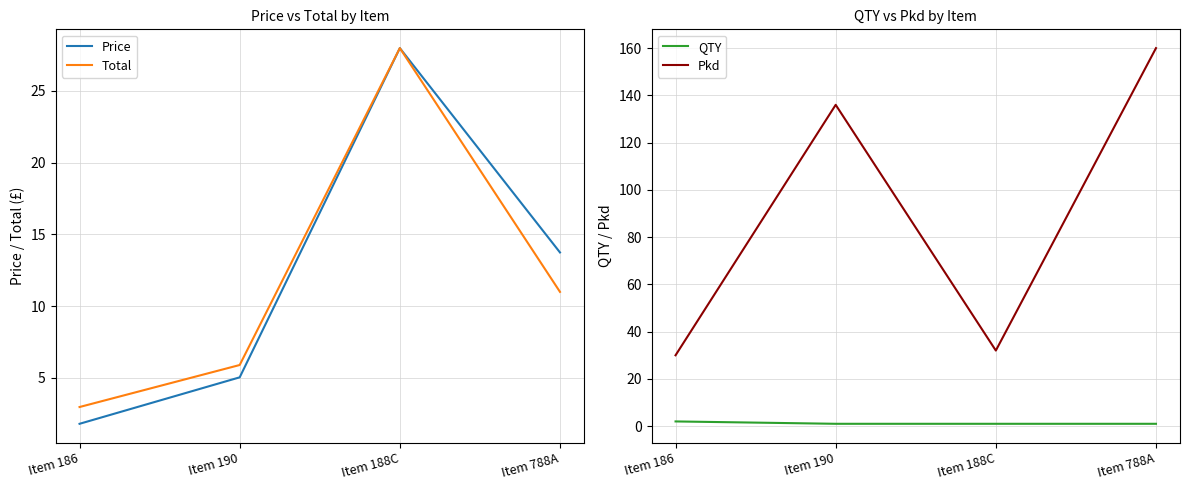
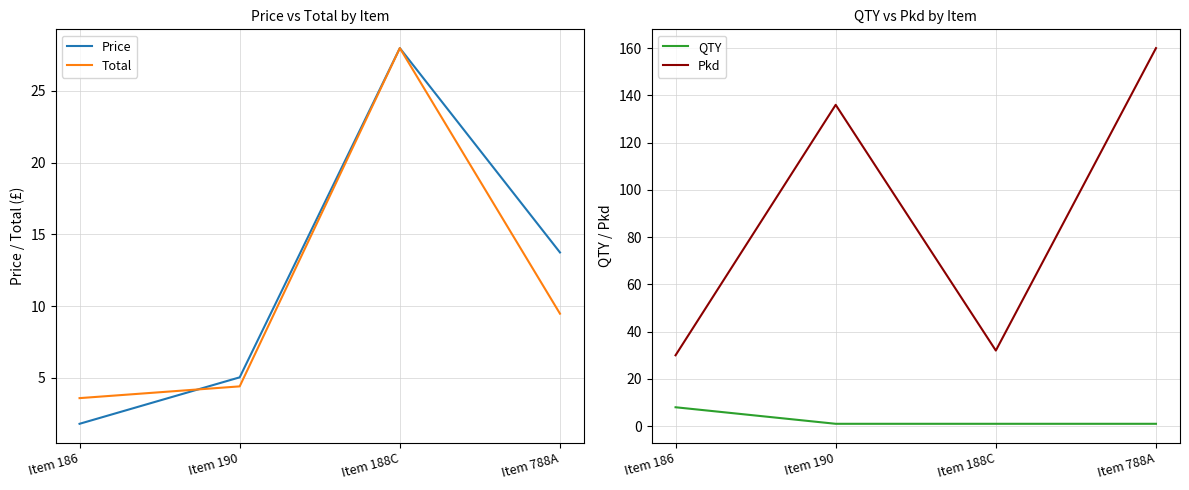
Price vs Total by Item, Total, Item 186: 3.0 -> 3.6
Price vs Total by Item, Total, Item 190: 5.9 -> 4.4
Price vs Total by Item, Total, Item 788A: 11.0 -> 9.5
QTY vs Pkd by Item, QTY, Item 186: 2 -> 8
